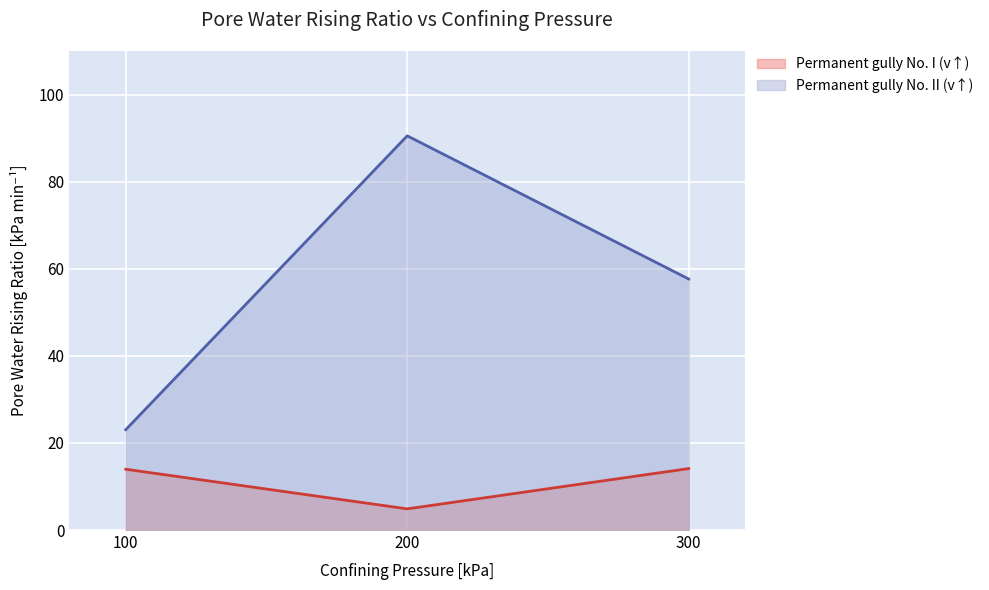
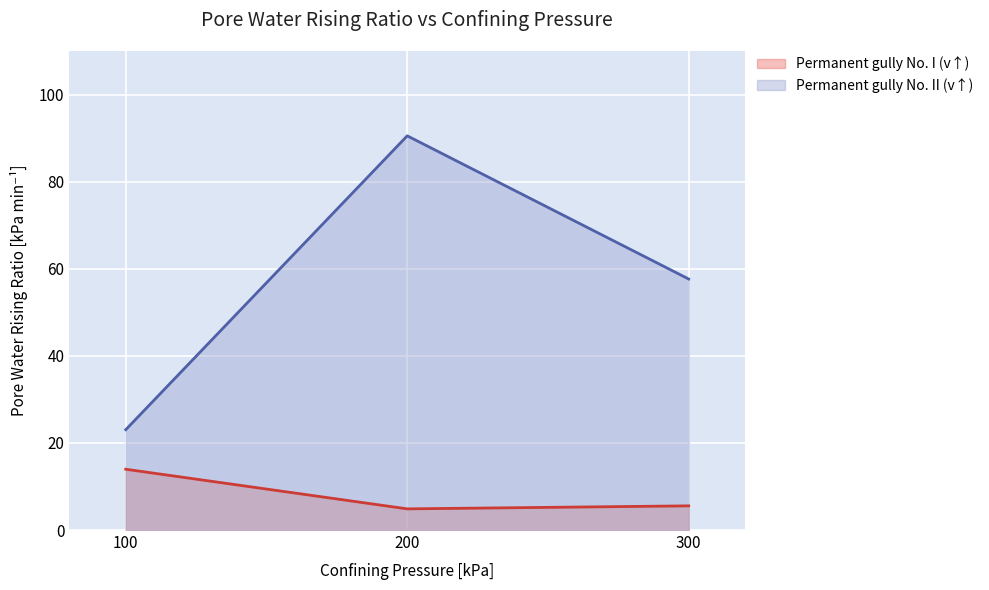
Permanent gully No. I (v↑), 300: 14 -> 6
